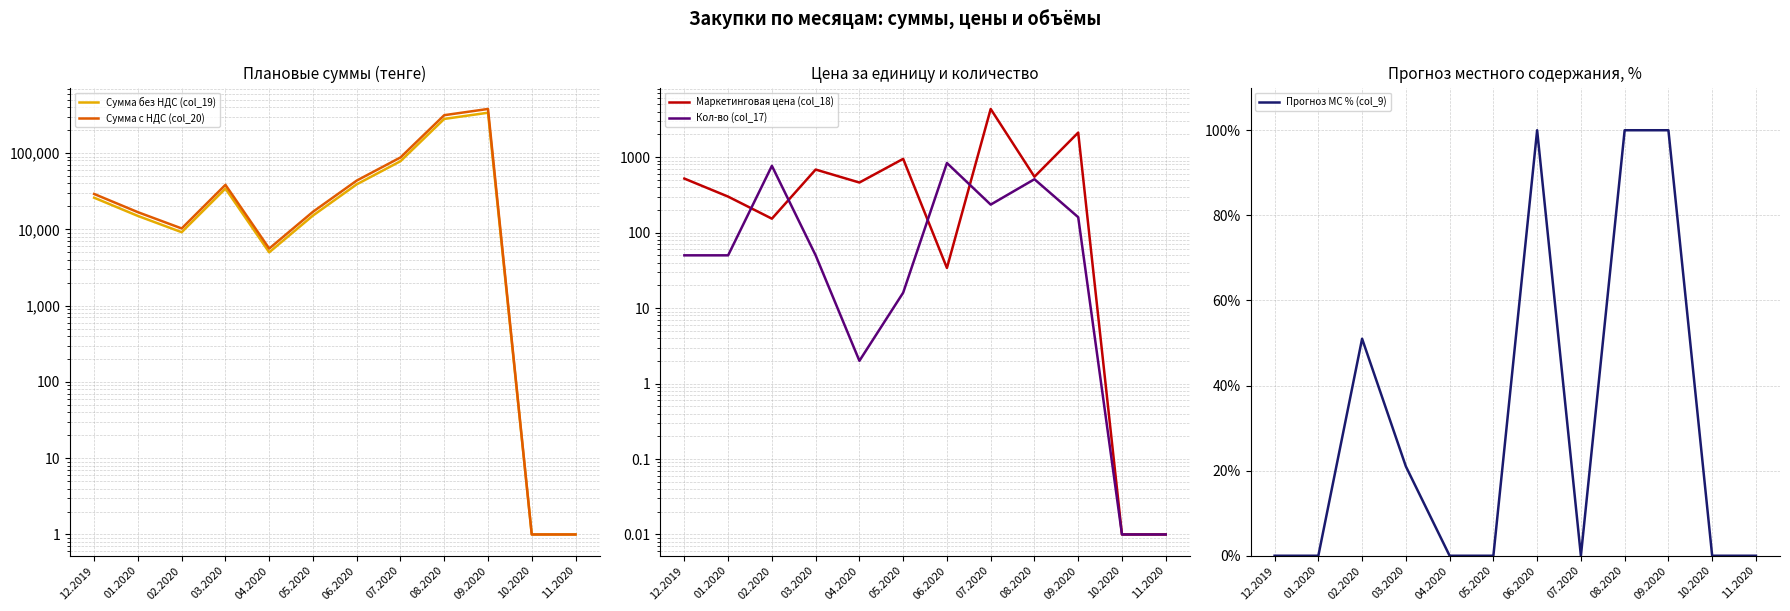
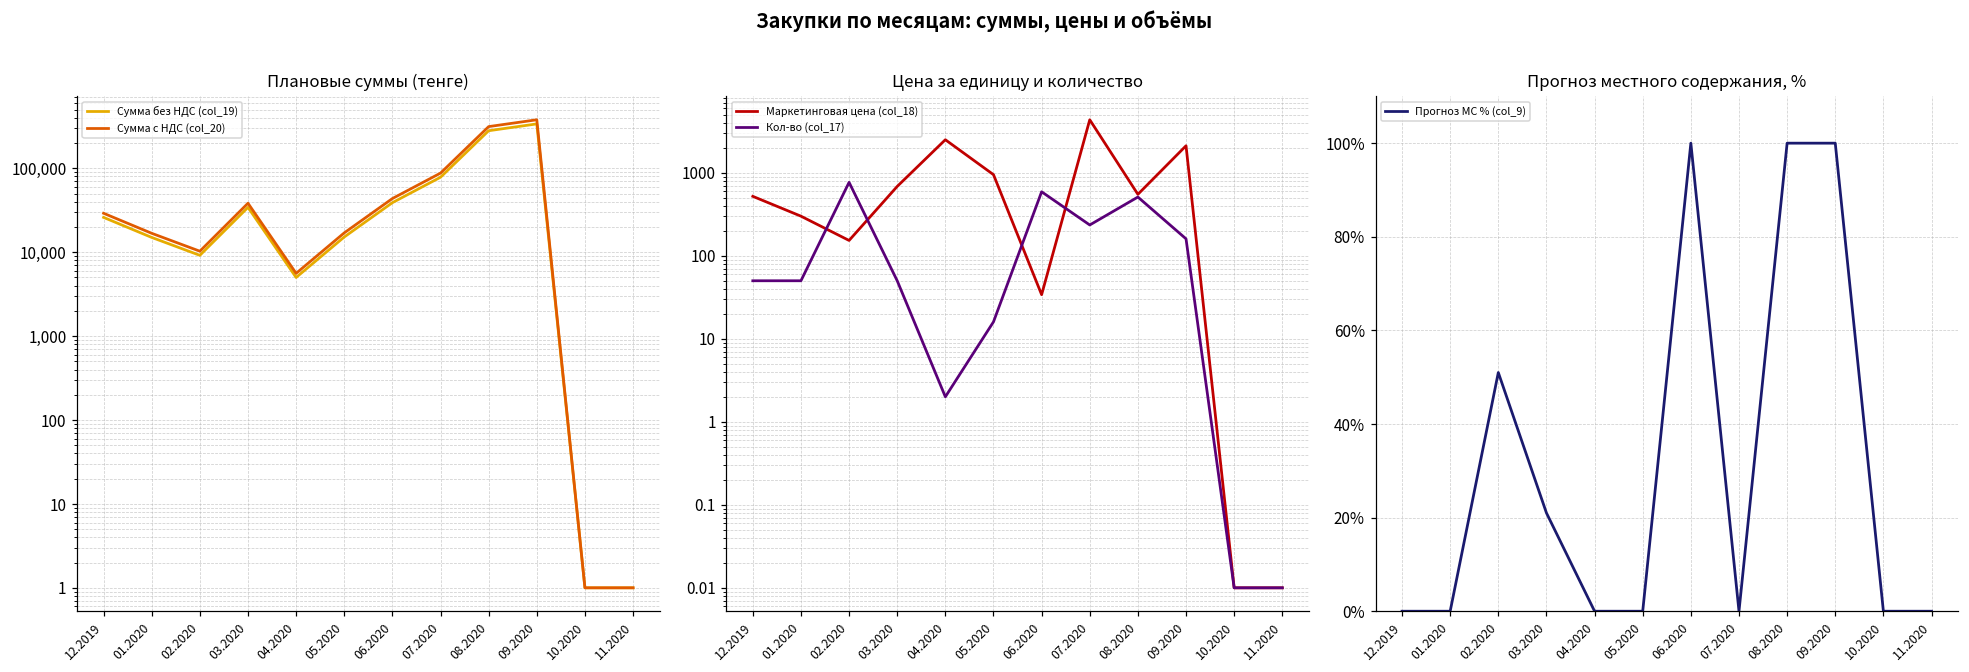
Цена за единицу и количество, Маркетинговая цена (col_18), 04.2020: 500 -> 2500
Цена за единицу и количество, Кол-во (col_17), 06.2020: 800 -> 600
